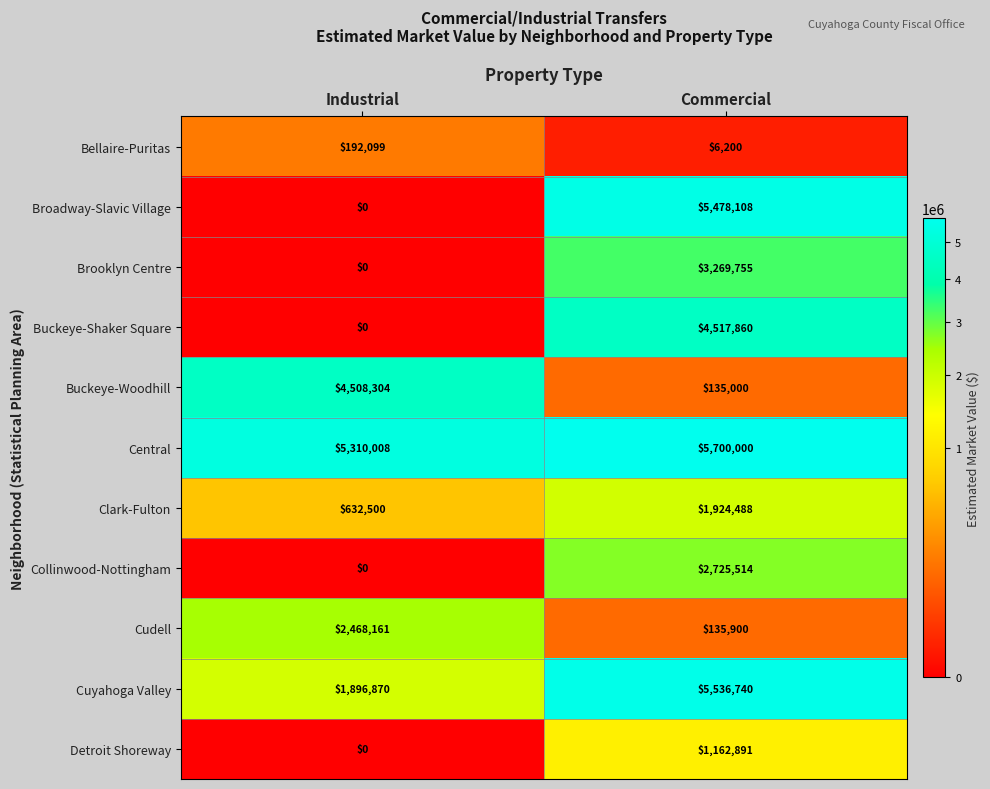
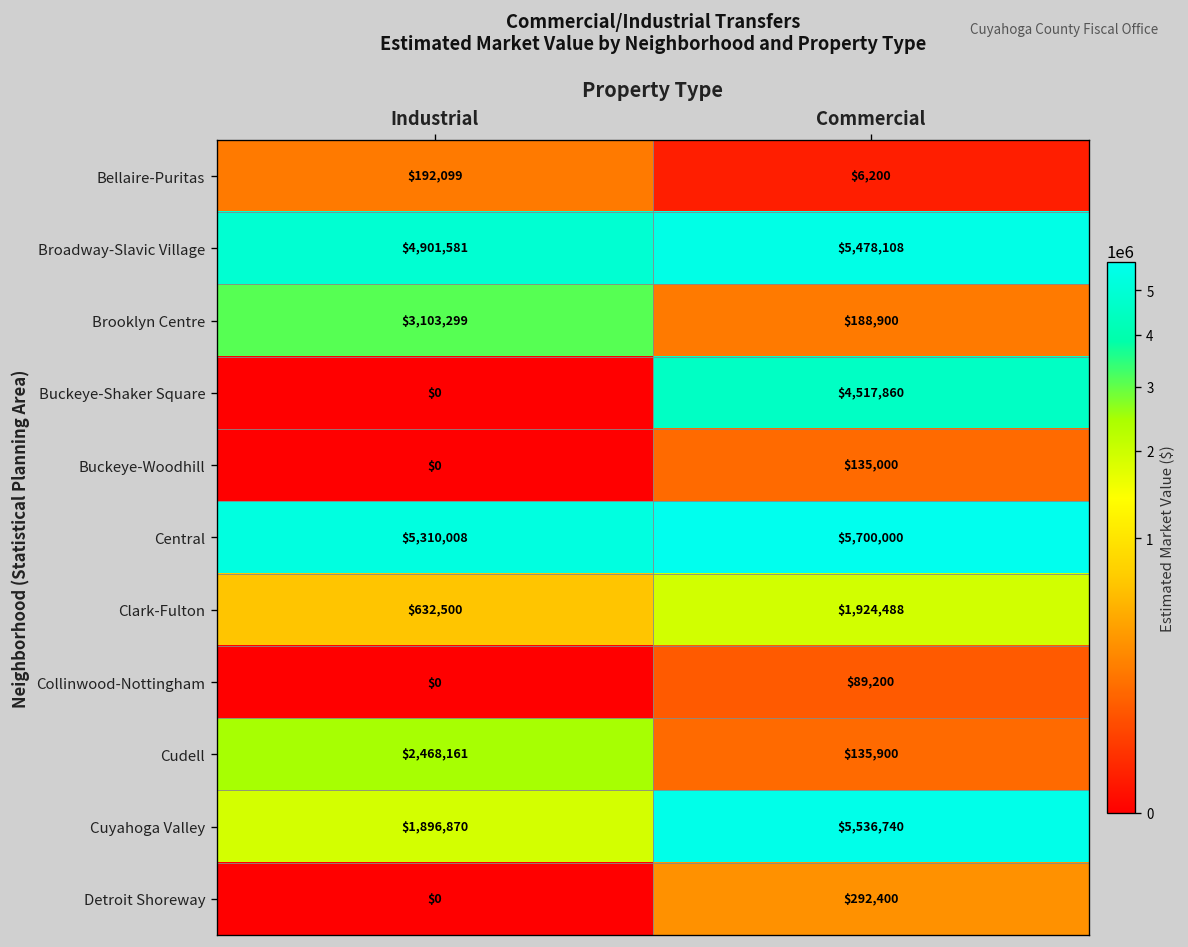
Broadway-Slavic Village, Industrial: $0 -> $4,901,581
Brooklyn Centre, Industrial: $0 -> $3,103,299
Brooklyn Centre, Commercial: $3,269,755 -> $188,900
Buckeye-Woodhill, Industrial: $4,508,304 -> $0
Collinwood-Nottingham, Commercial: $2,725,514 -> $89,200
Detroit Shoreway, Commercial: $1,162,891 -> $292,400
